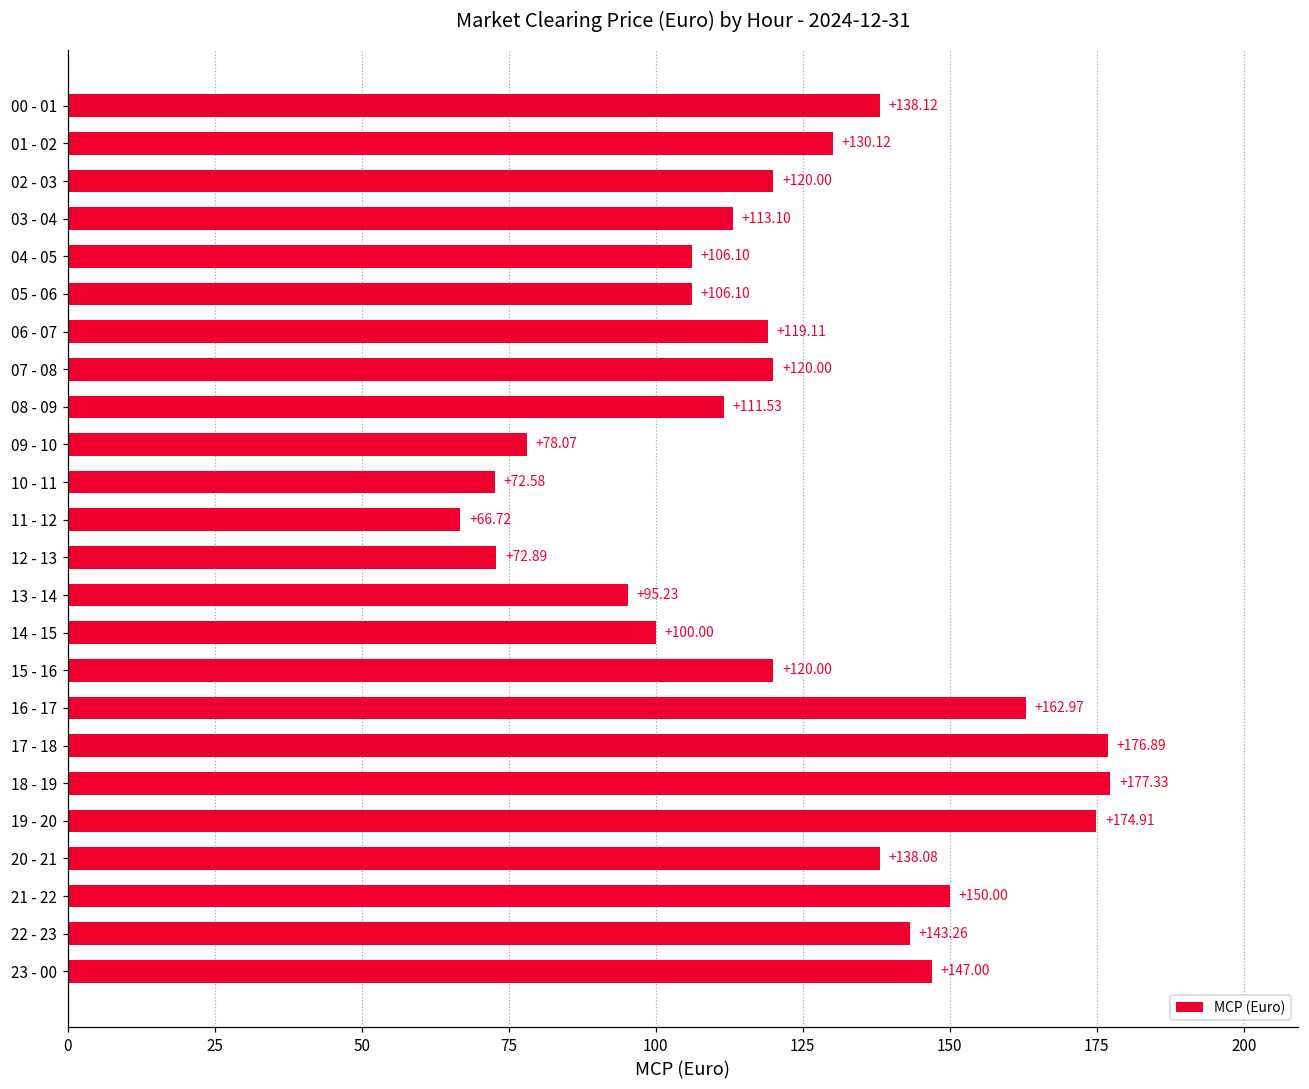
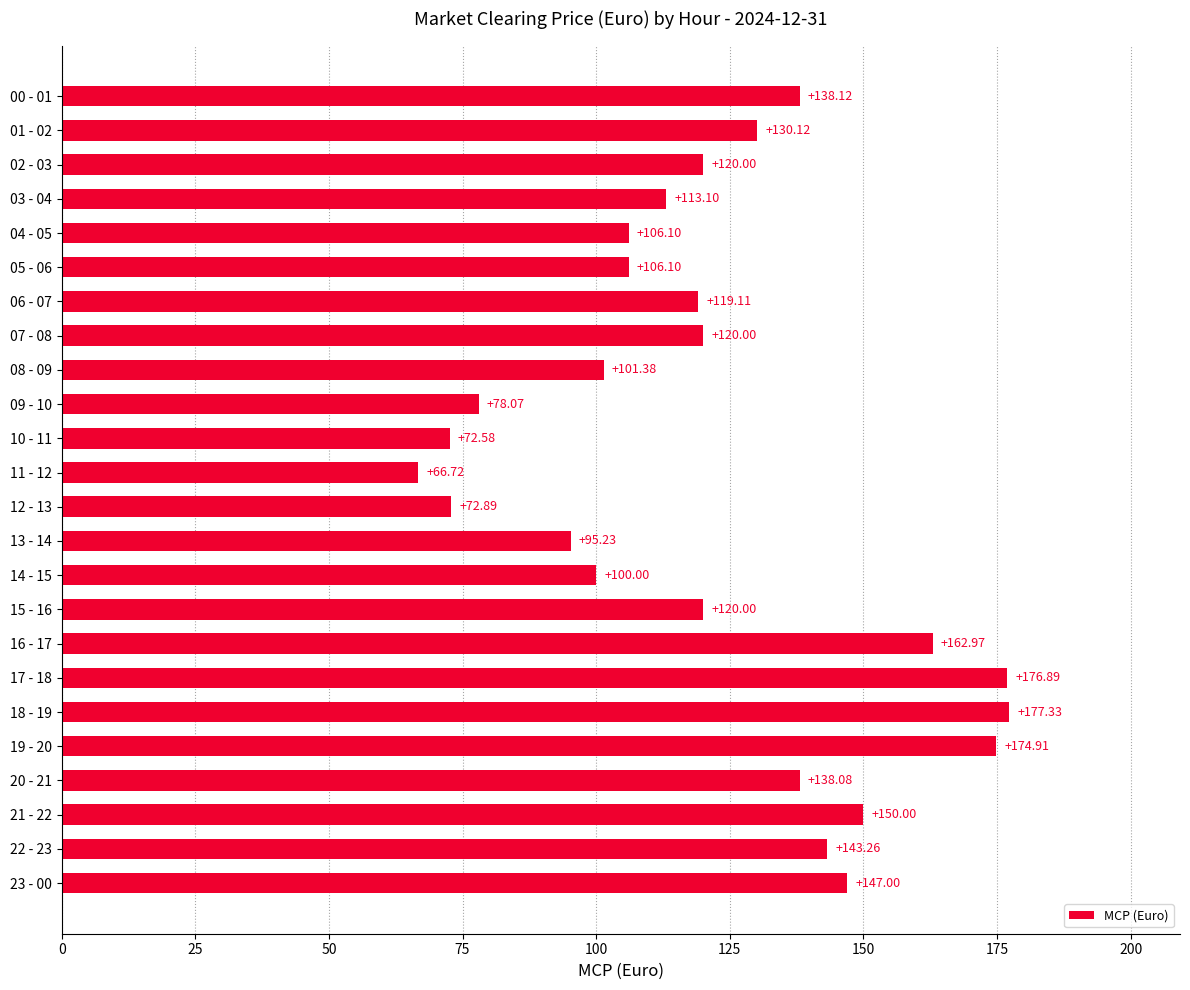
08 - 09: +111.53 -> +101.38
